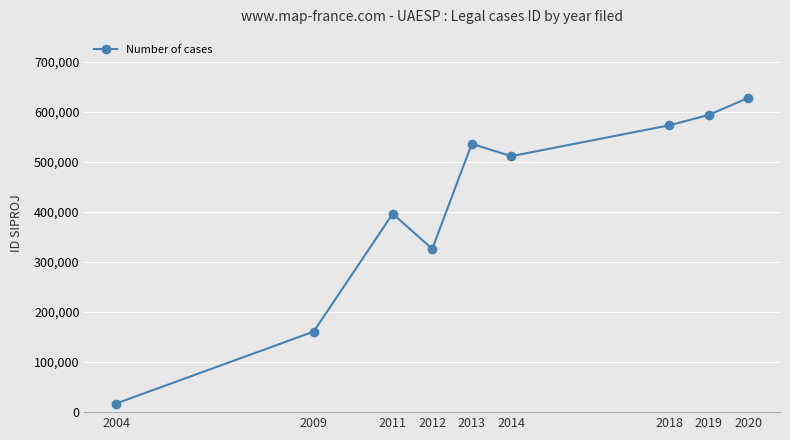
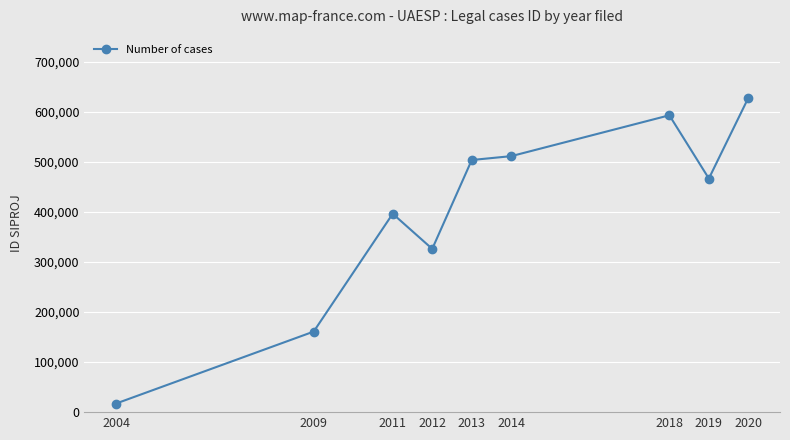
2013: 540,000 -> 500,000
2018: 570,000 -> 590,000
2019: 590,000 -> 470,000
